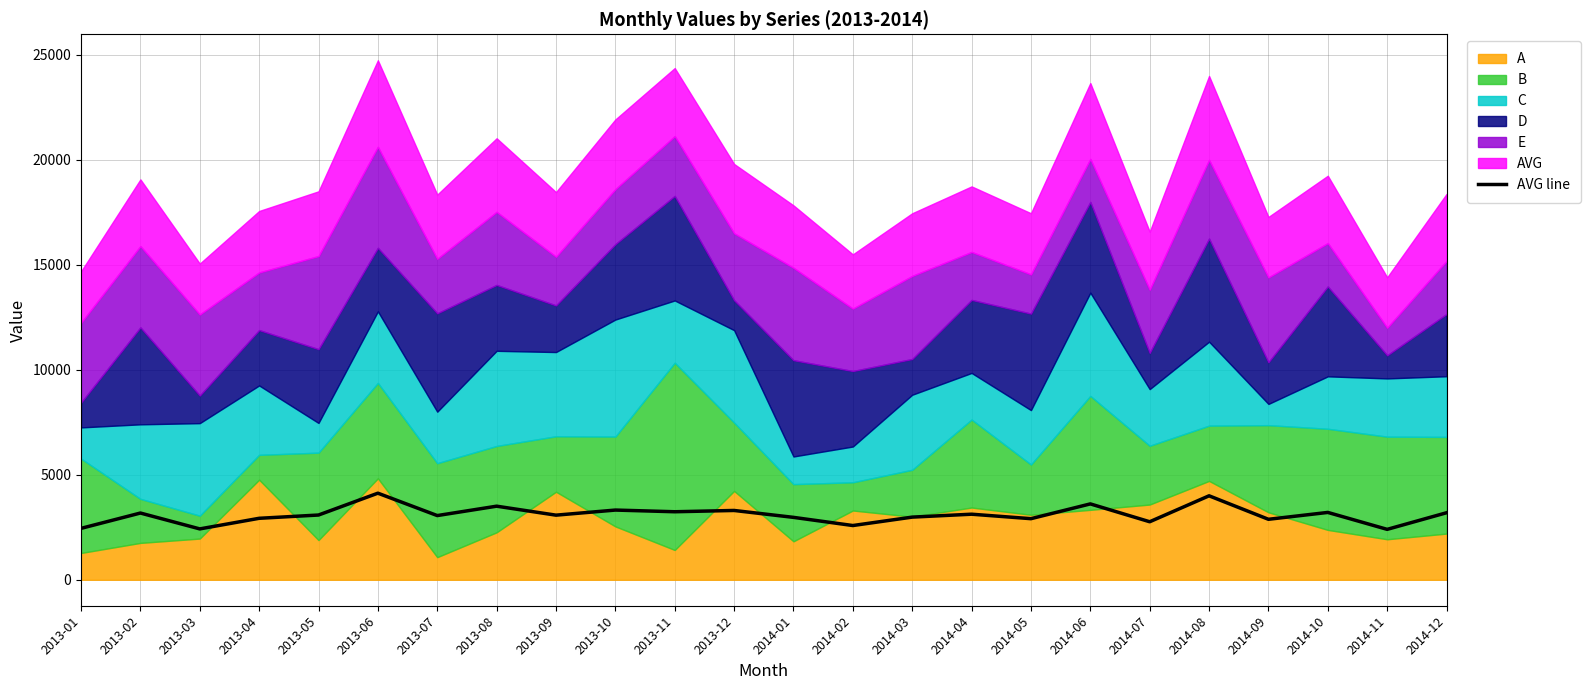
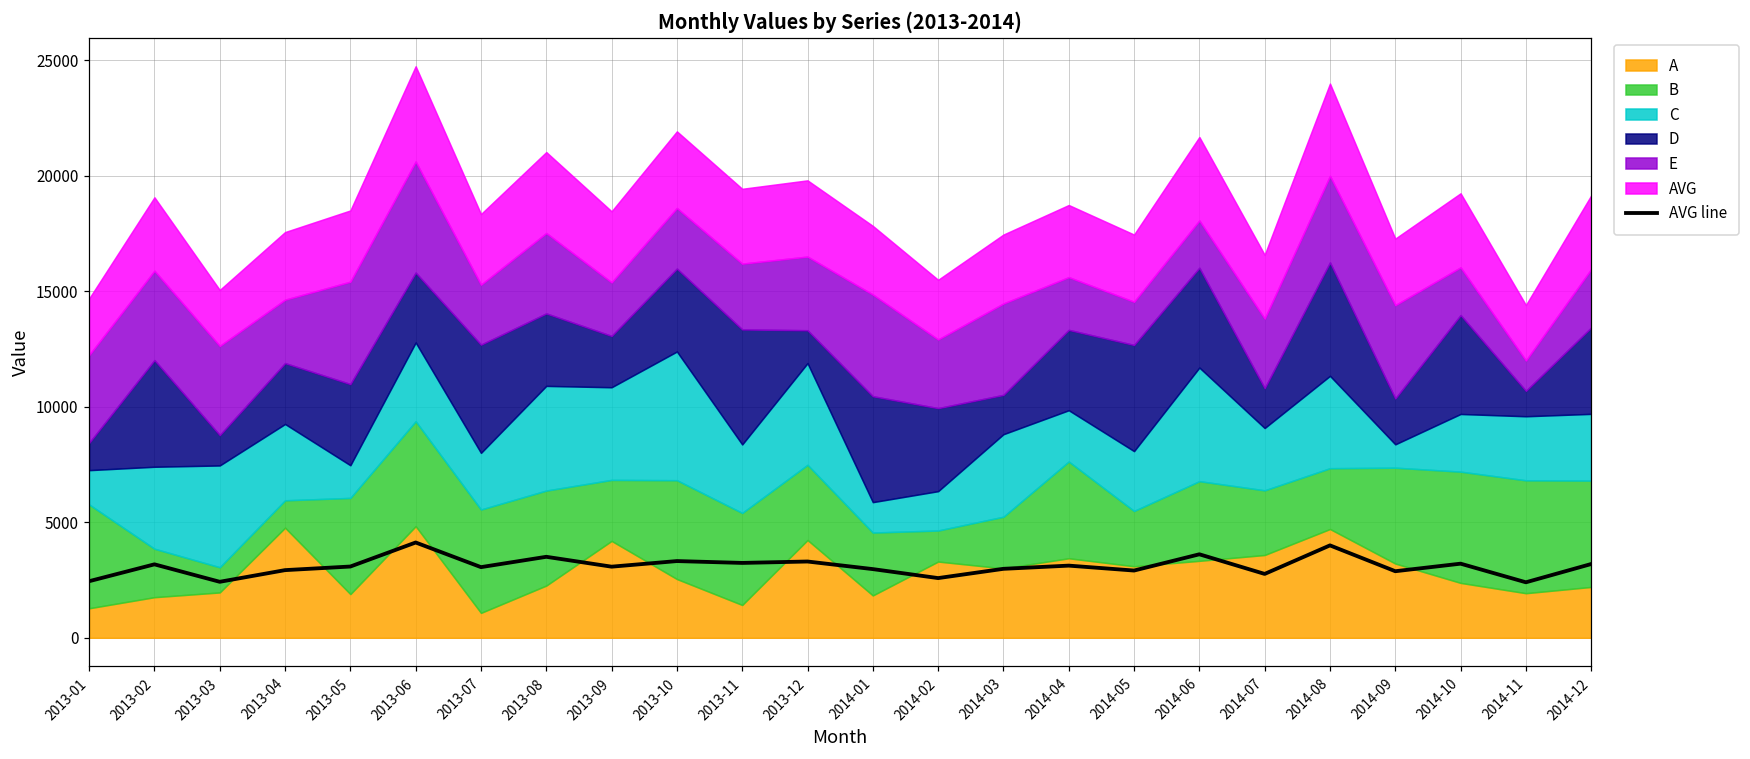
B, 2013-11: 8900 -> 4000
B, 2014-06: 5400 -> 3400
D, 2014-12: 3000 -> 3700
